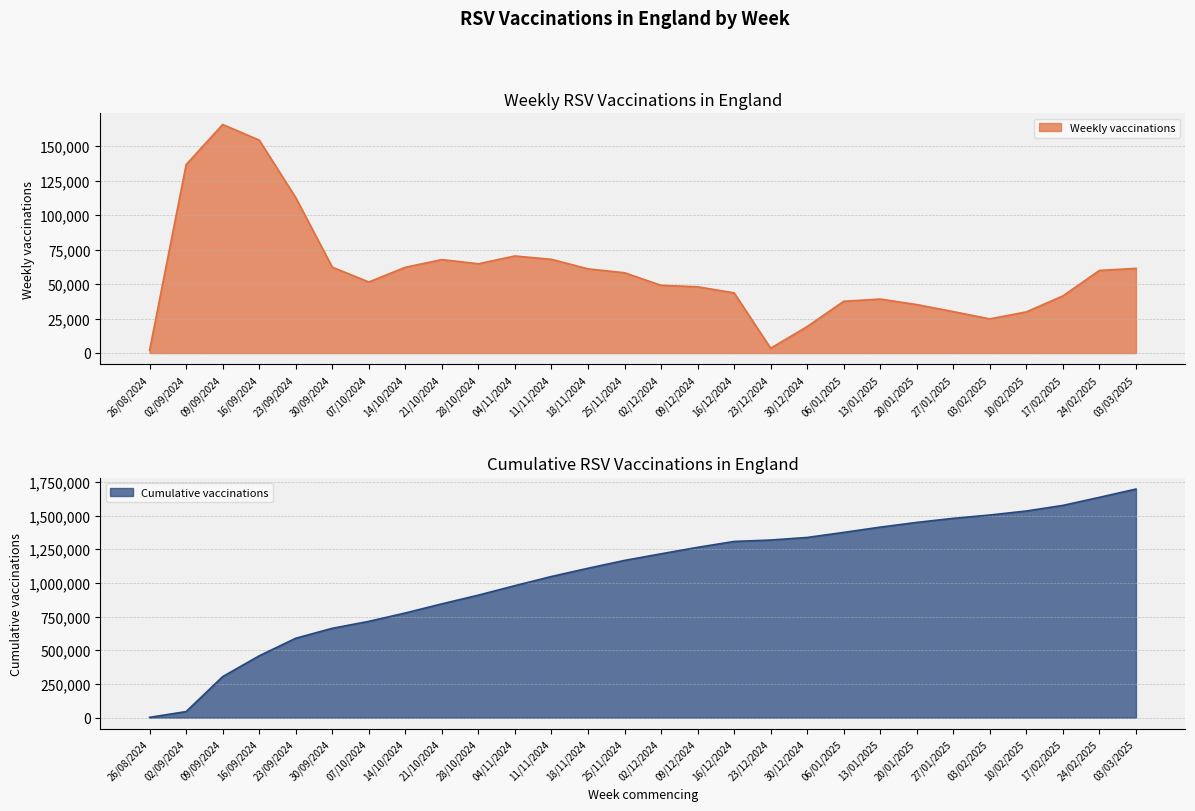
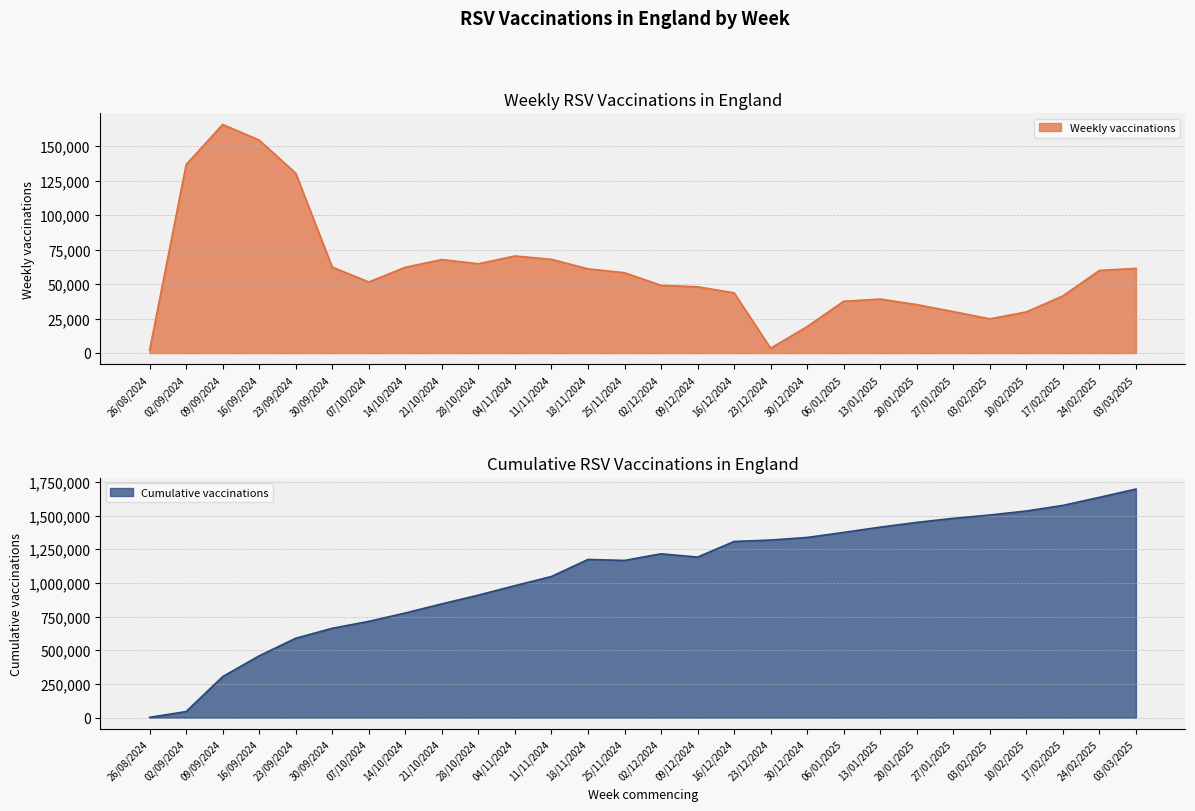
Weekly RSV Vaccinations in England, 23/09/2024: 113,000 -> 130,000
Cumulative RSV Vaccinations in England, 18/11/2024: 1,110,000 -> 1,170,000
Cumulative RSV Vaccinations in England, 09/12/2024: 1,260,000 -> 1,190,000
